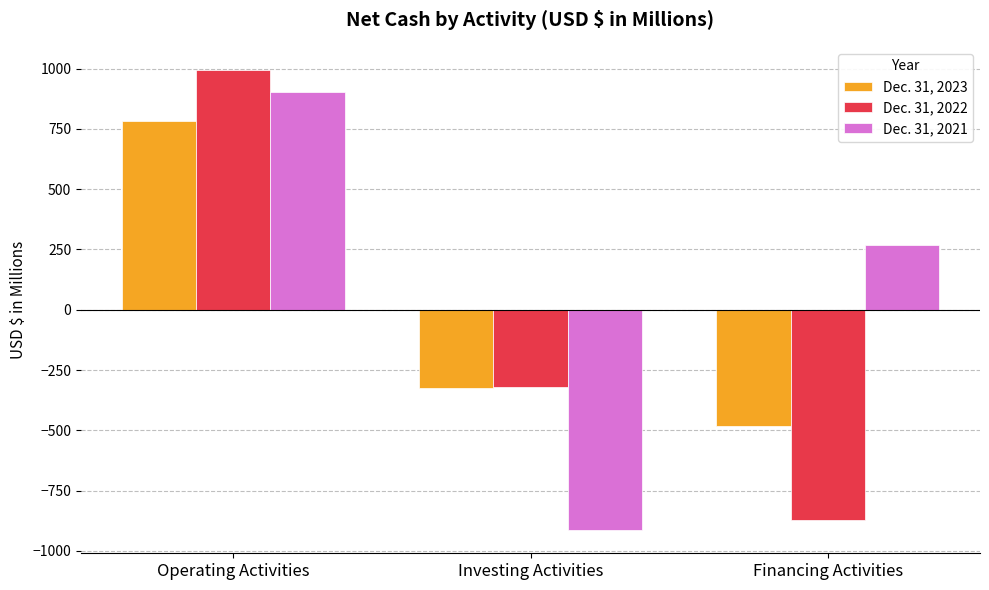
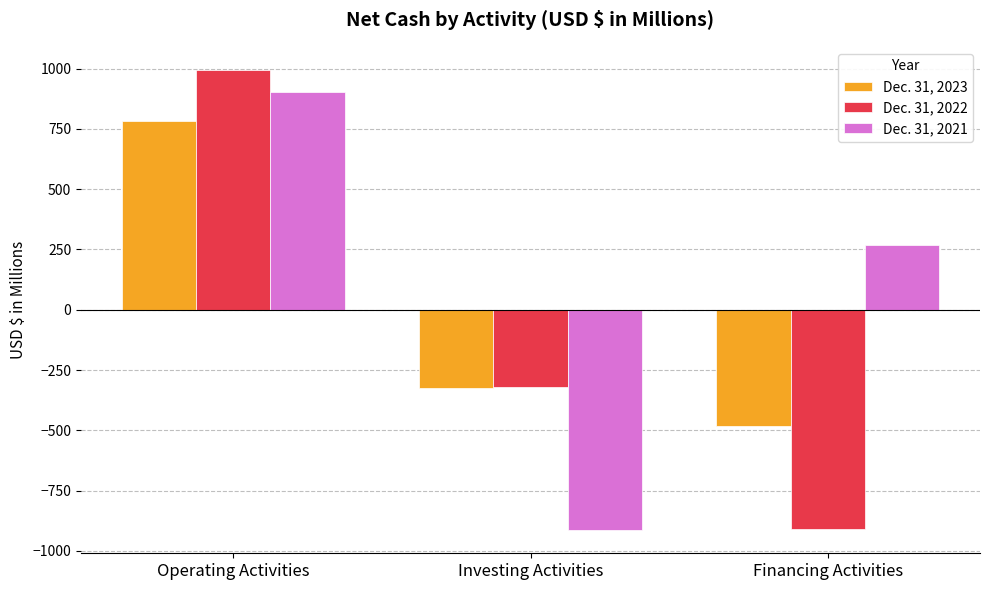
Dec. 31, 2022, Financing Activities: -870 -> -910
